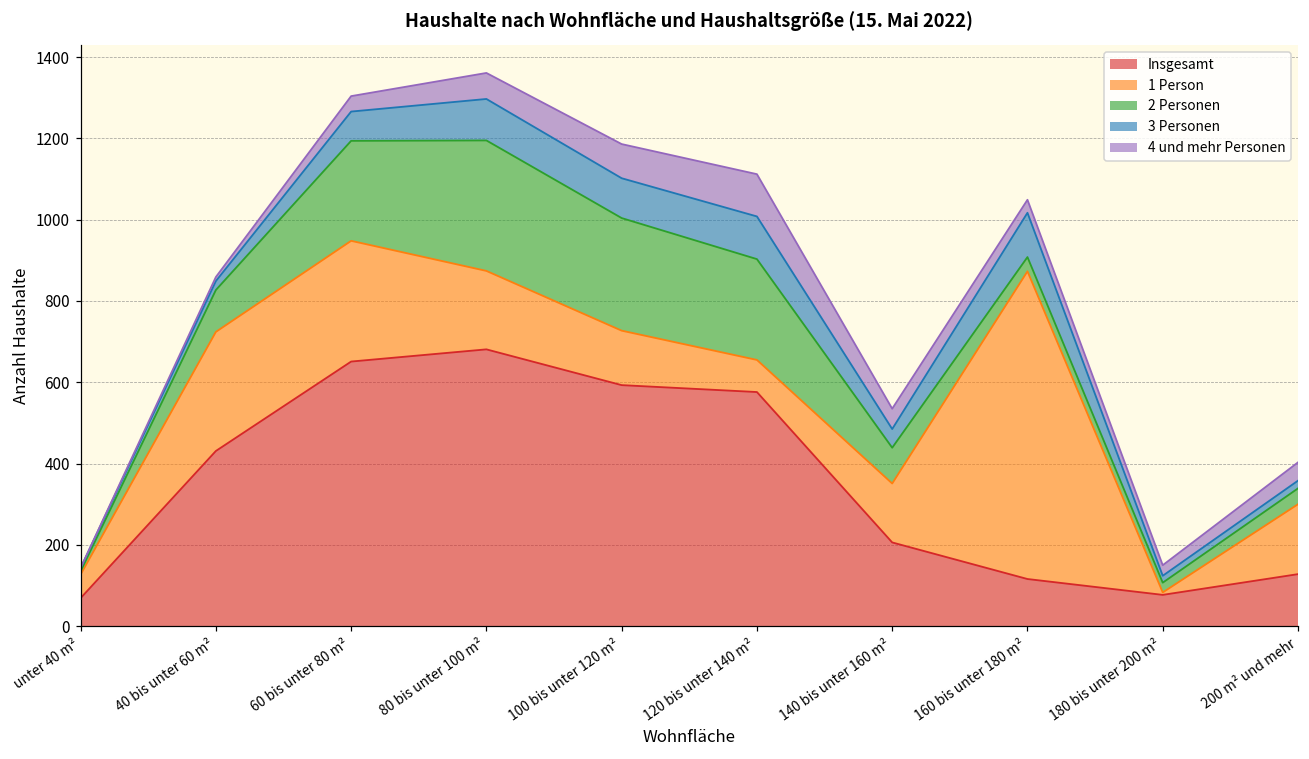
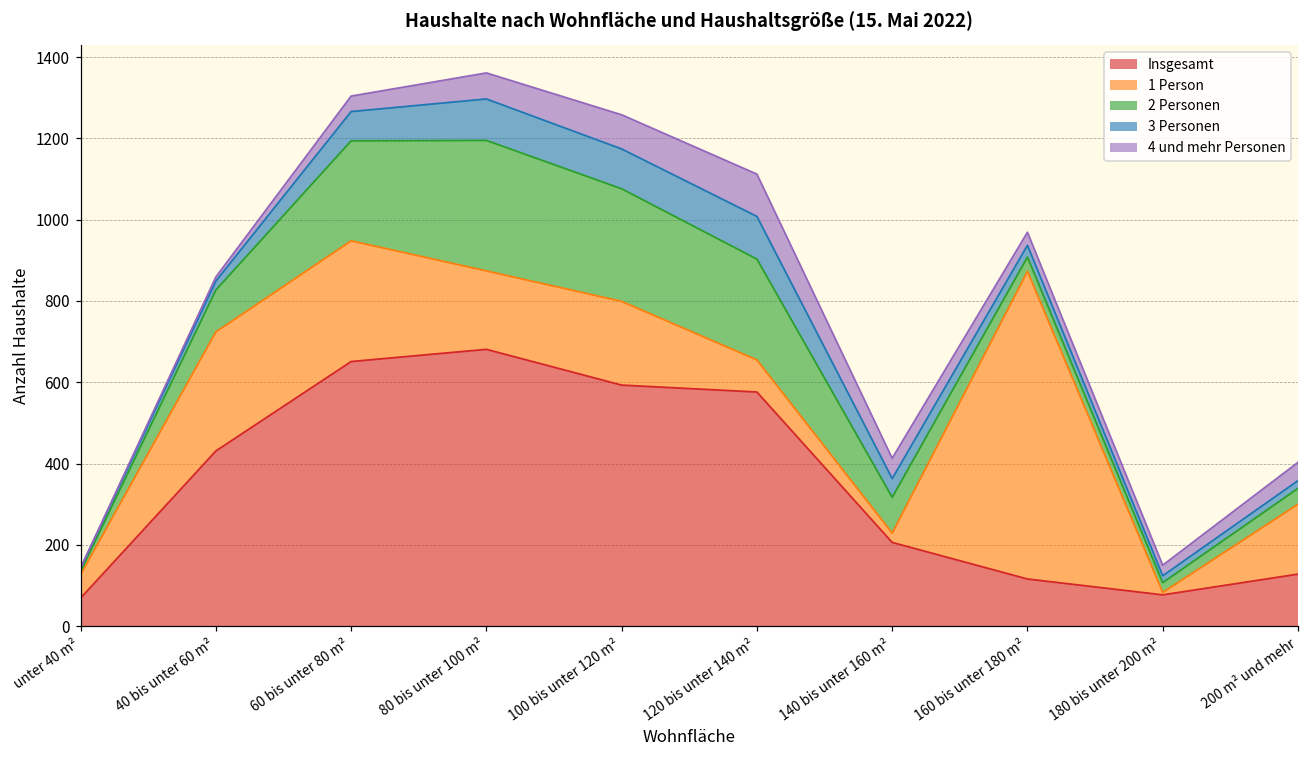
1 Person, 100 bis unter 120 m²: 130 -> 210
1 Person, 140 bis unter 160 m²: 150 -> 20
3 Personen, 160 bis unter 180 m²: 110 -> 30
